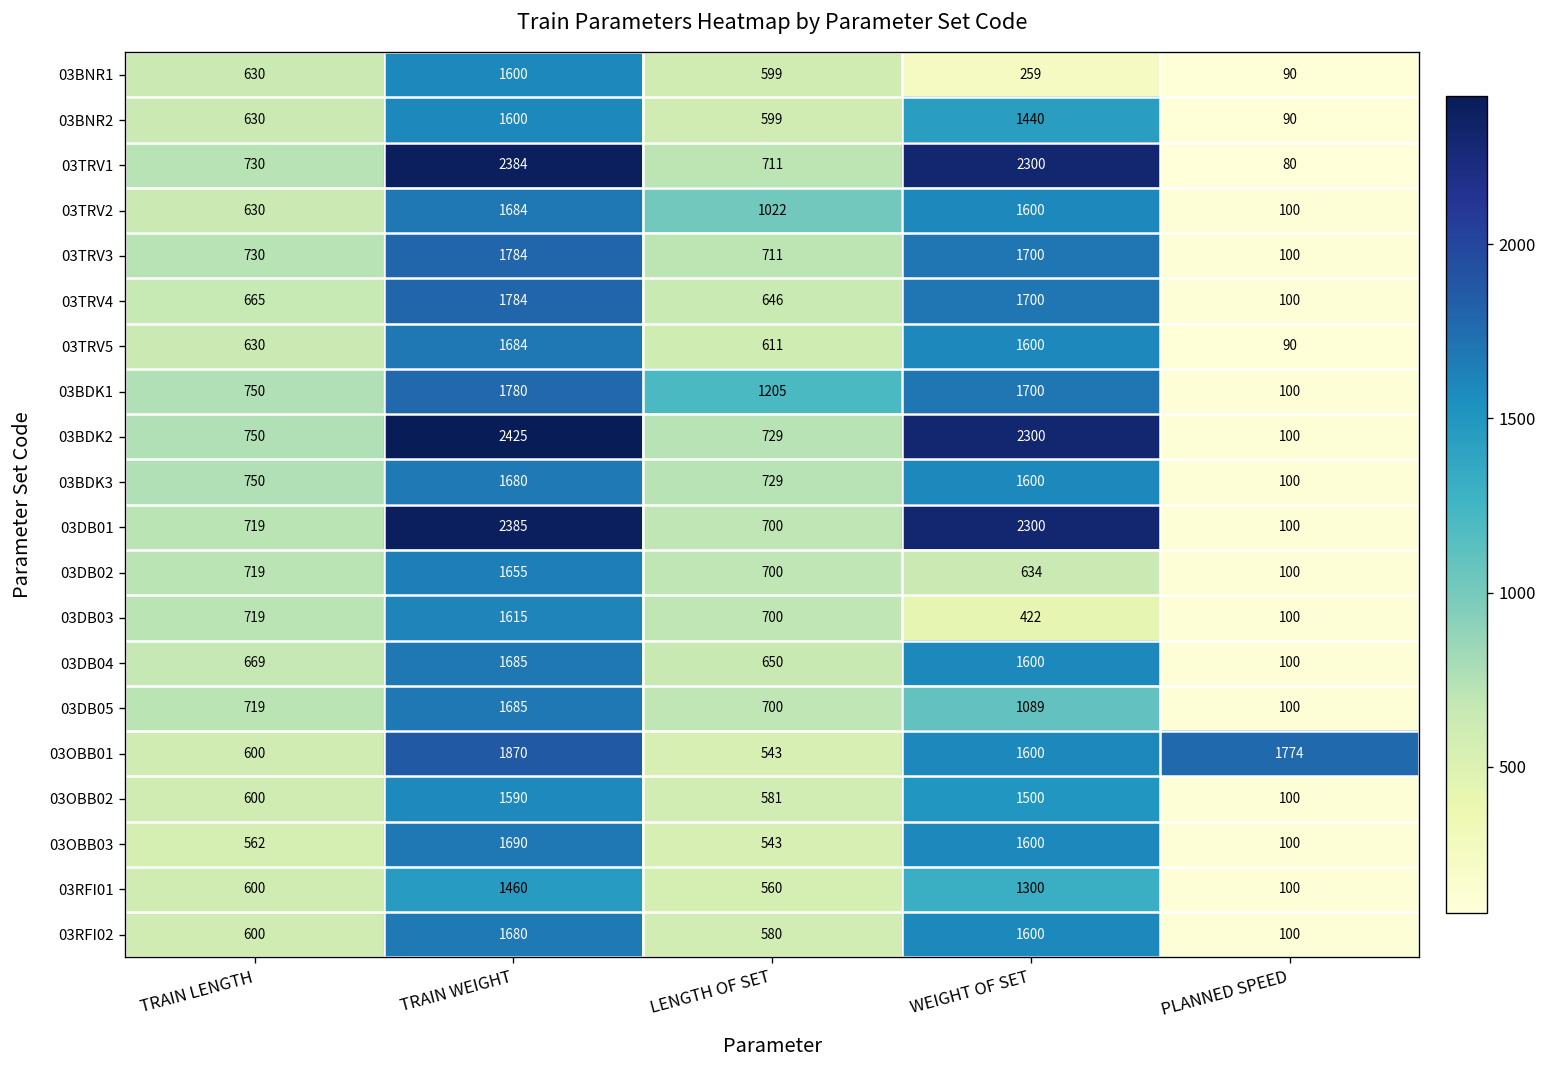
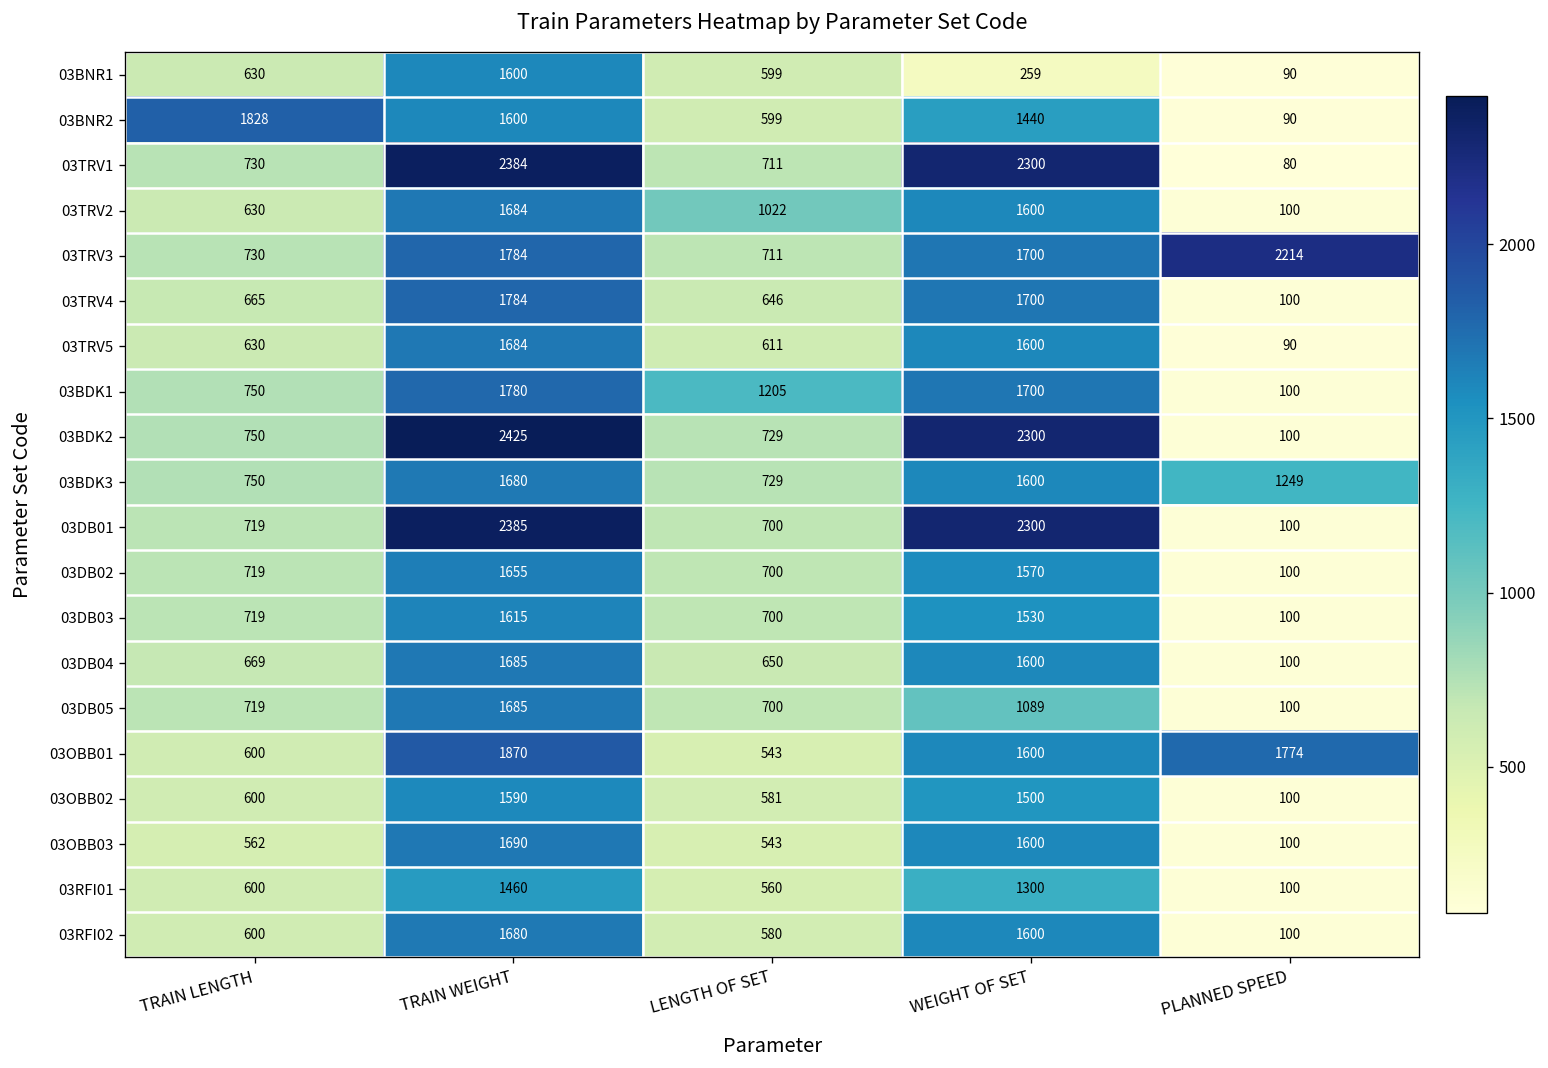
03BNR2, TRAIN LENGTH: 630 -> 1828
03TRV3, PLANNED SPEED: 100 -> 2214
03BDK3, PLANNED SPEED: 100 -> 1249
03DB02, WEIGHT OF SET: 634 -> 1570
03DB03, WEIGHT OF SET: 422 -> 1530
